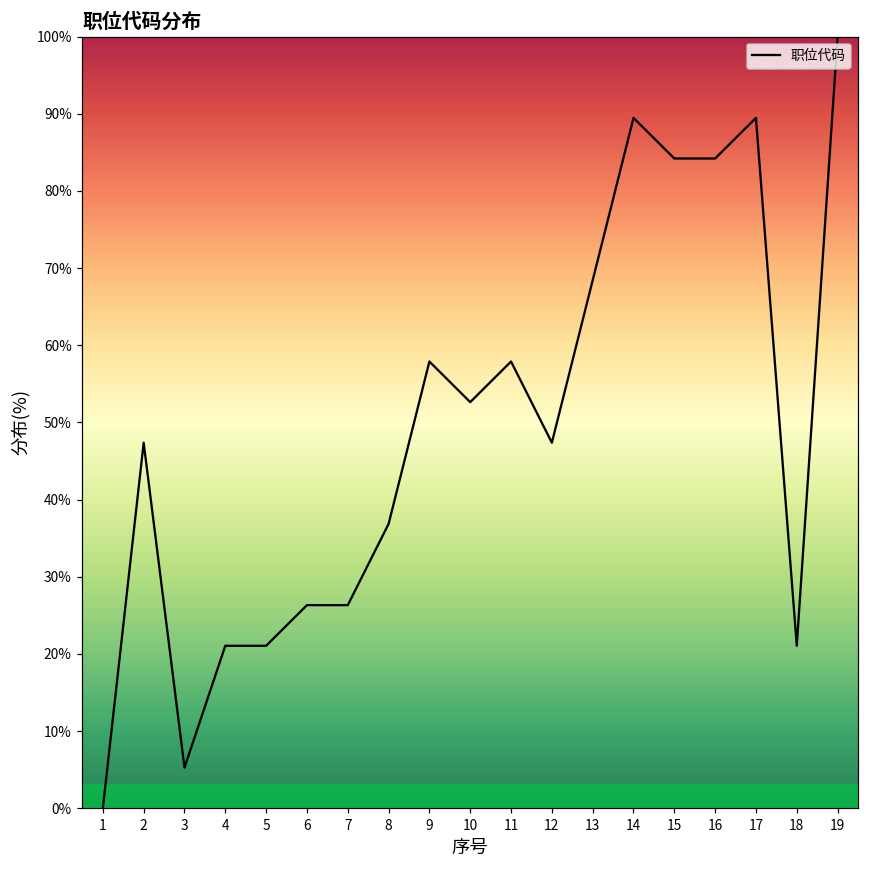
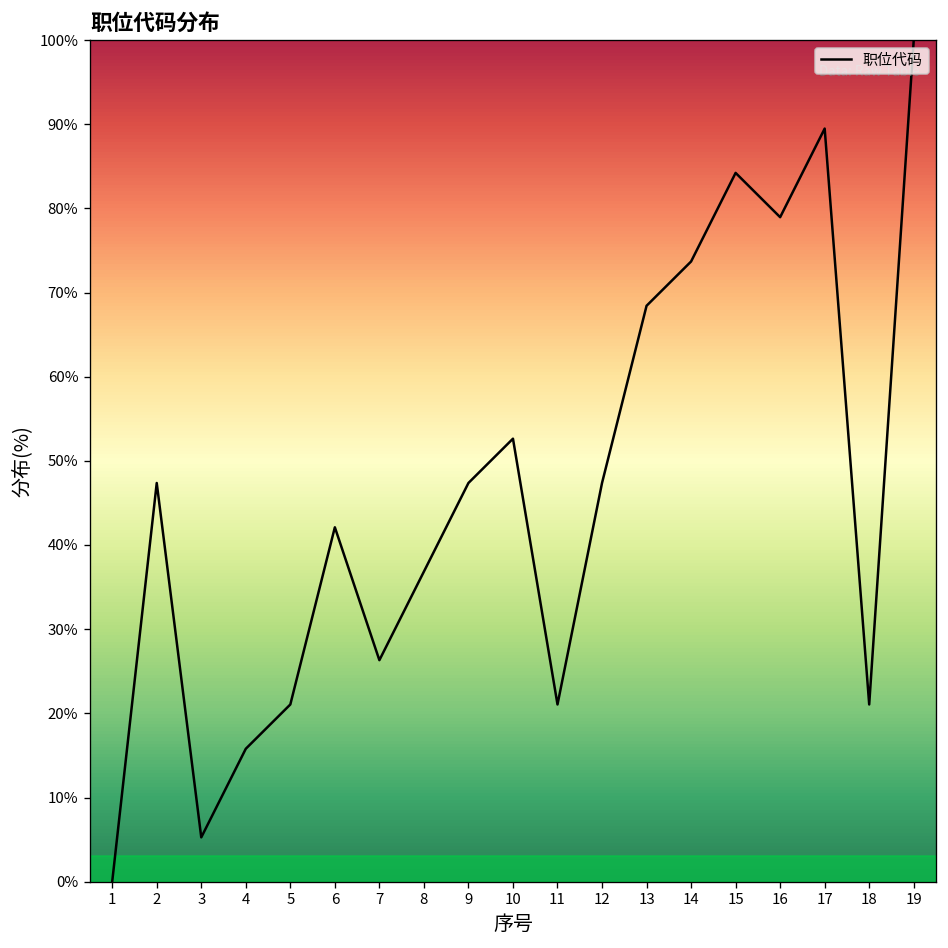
4: 21% -> 16%
6: 26% -> 42%
9: 58% -> 47%
11: 58% -> 21%
14: 89% -> 74%
16: 84% -> 79%
